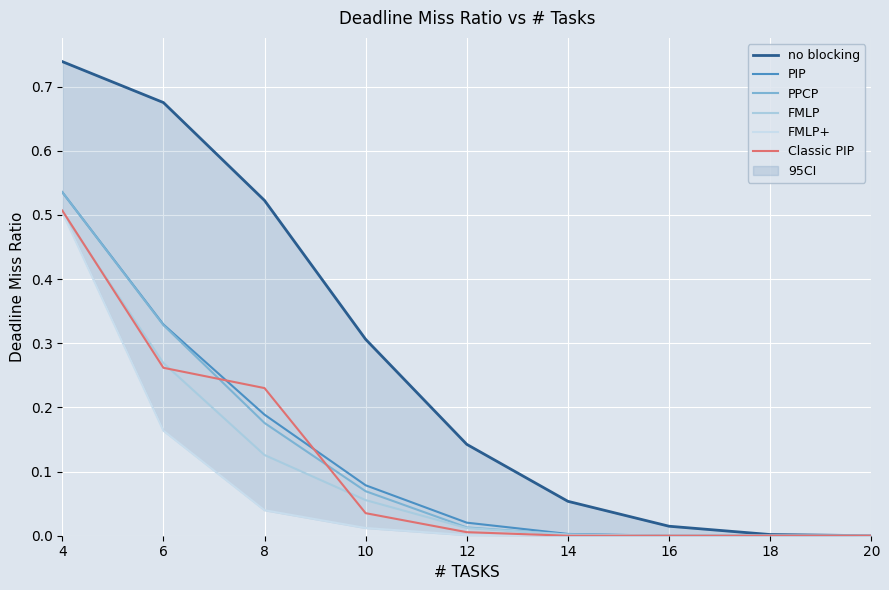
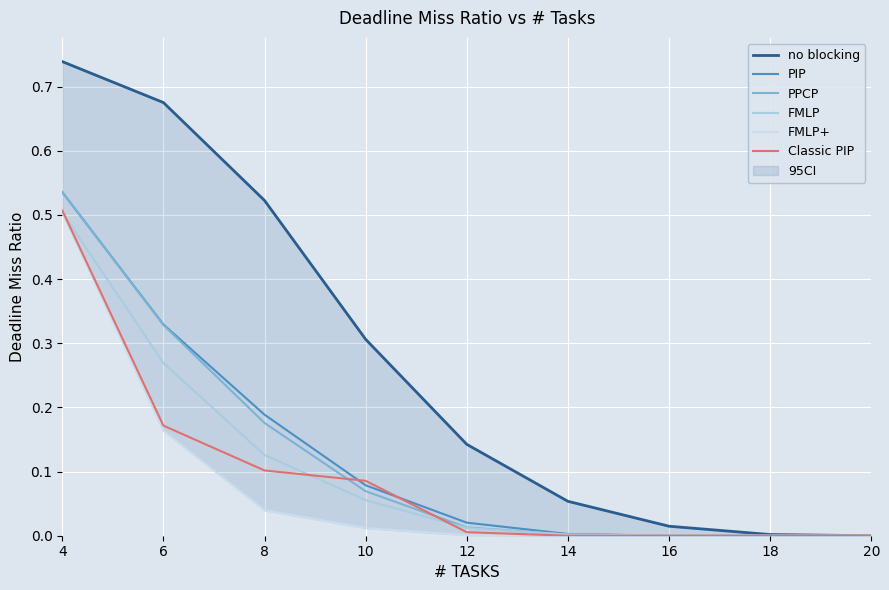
Classic PIP, 6: 0.26 -> 0.17
Classic PIP, 8: 0.23 -> 0.10
Classic PIP, 10: 0.04 -> 0.09
